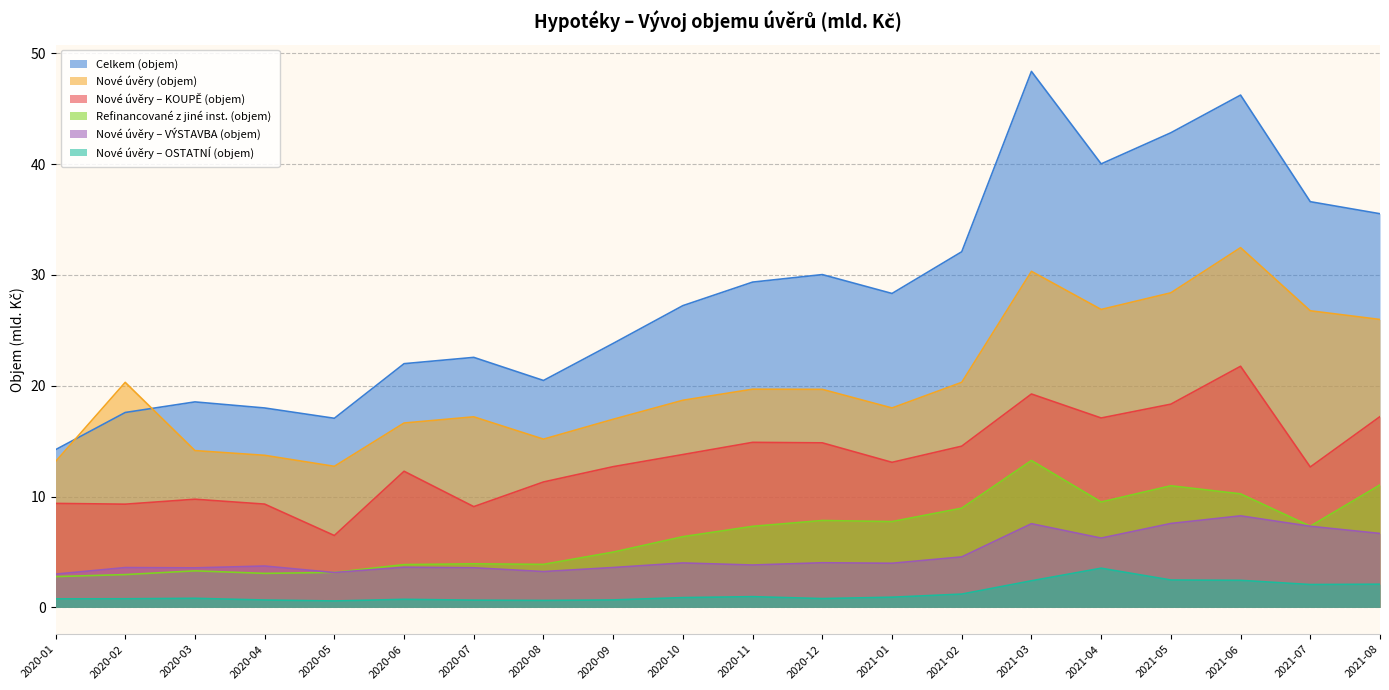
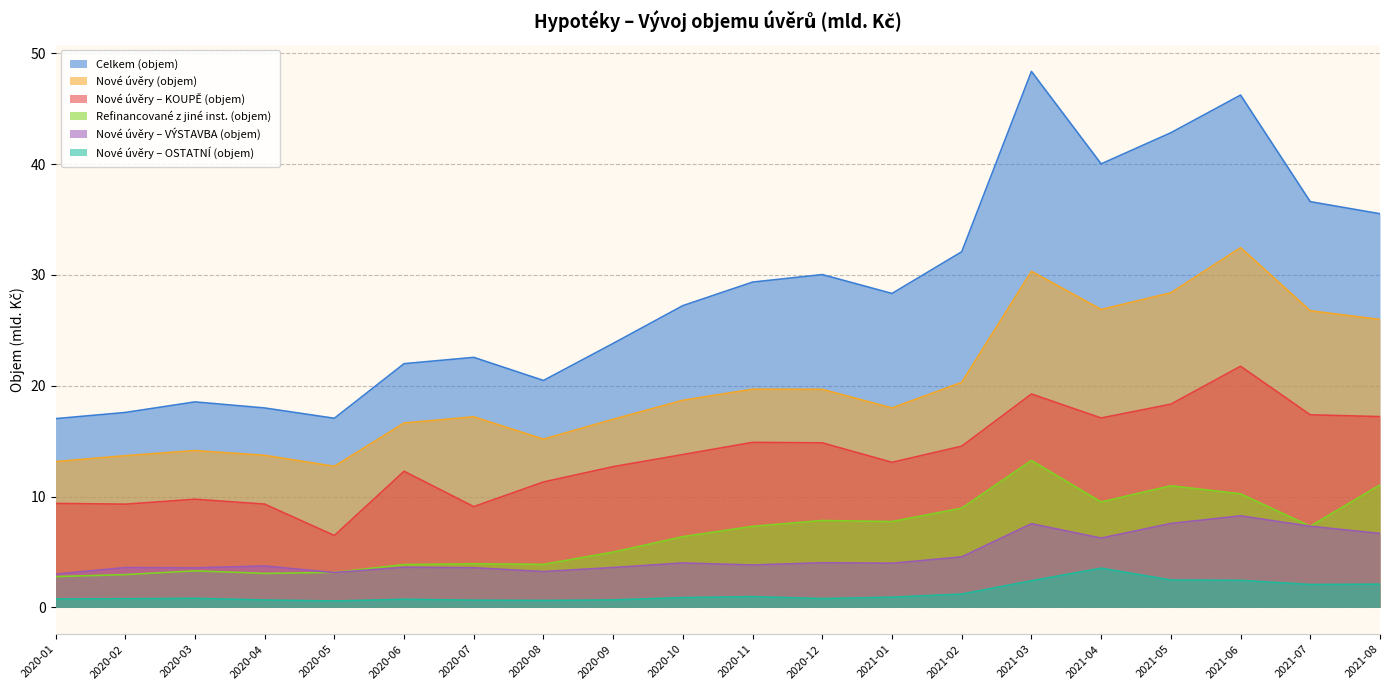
Celkem (objem), 2020-01: 14.2 -> 17.0
Nové úvěry (objem), 2020-02: 20.3 -> 13.7
Nové úvěry – KOUPĚ (objem), 2021-07: 12.7 -> 17.4
